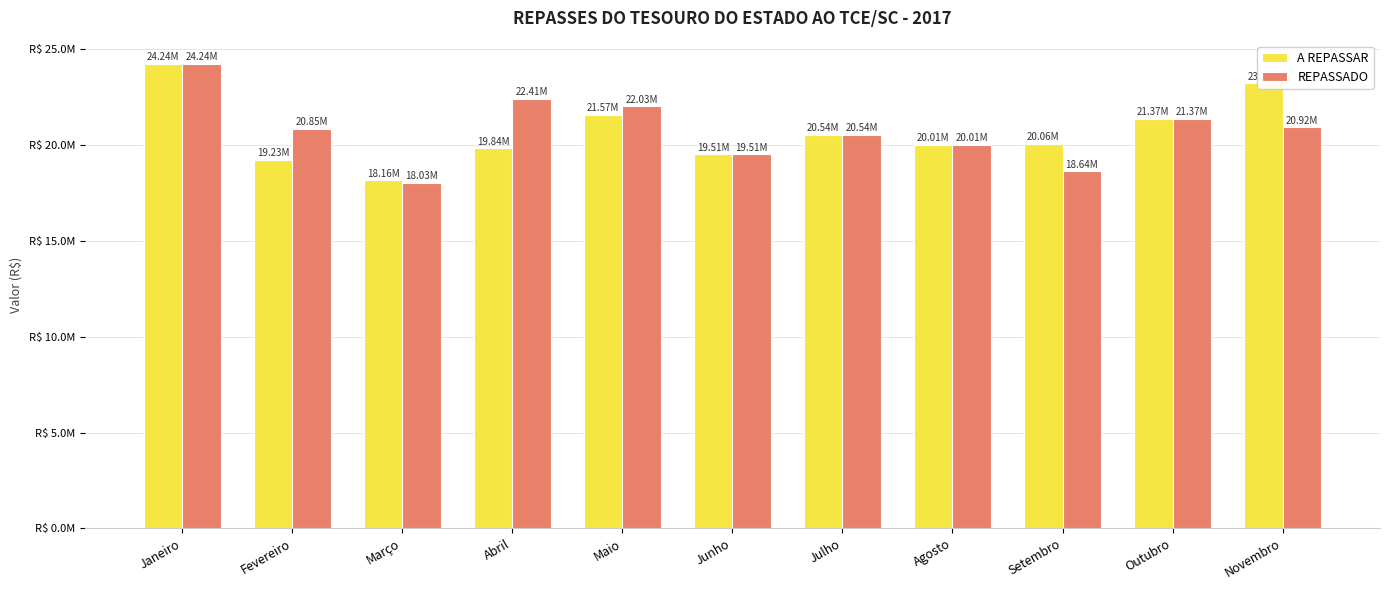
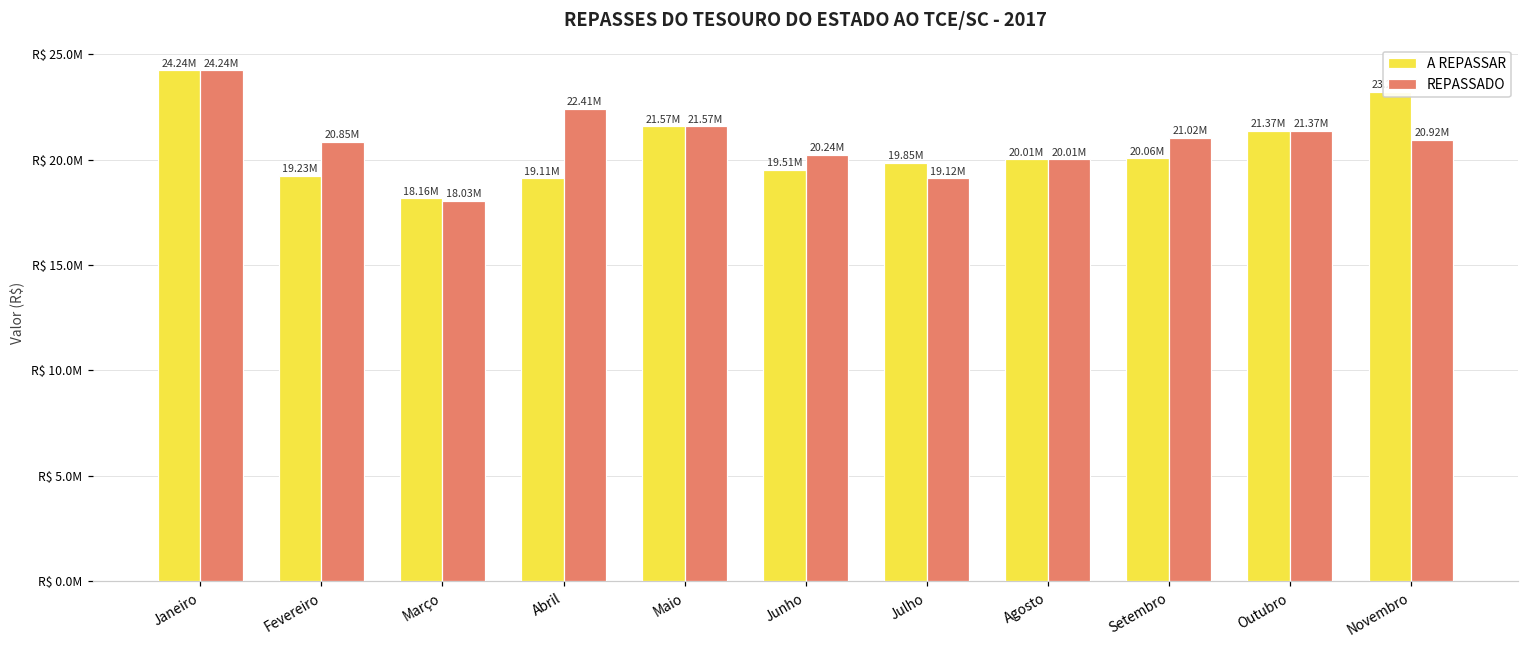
A REPASSAR, Abril: 19.84M -> 19.11M
REPASSADO, Maio: 22.03M -> 21.57M
REPASSADO, Junho: 19.51M -> 20.24M
A REPASSAR, Julho: 20.54M -> 19.85M
REPASSADO, Julho: 20.54M -> 19.12M
REPASSADO, Setembro: 18.64M -> 21.02M
